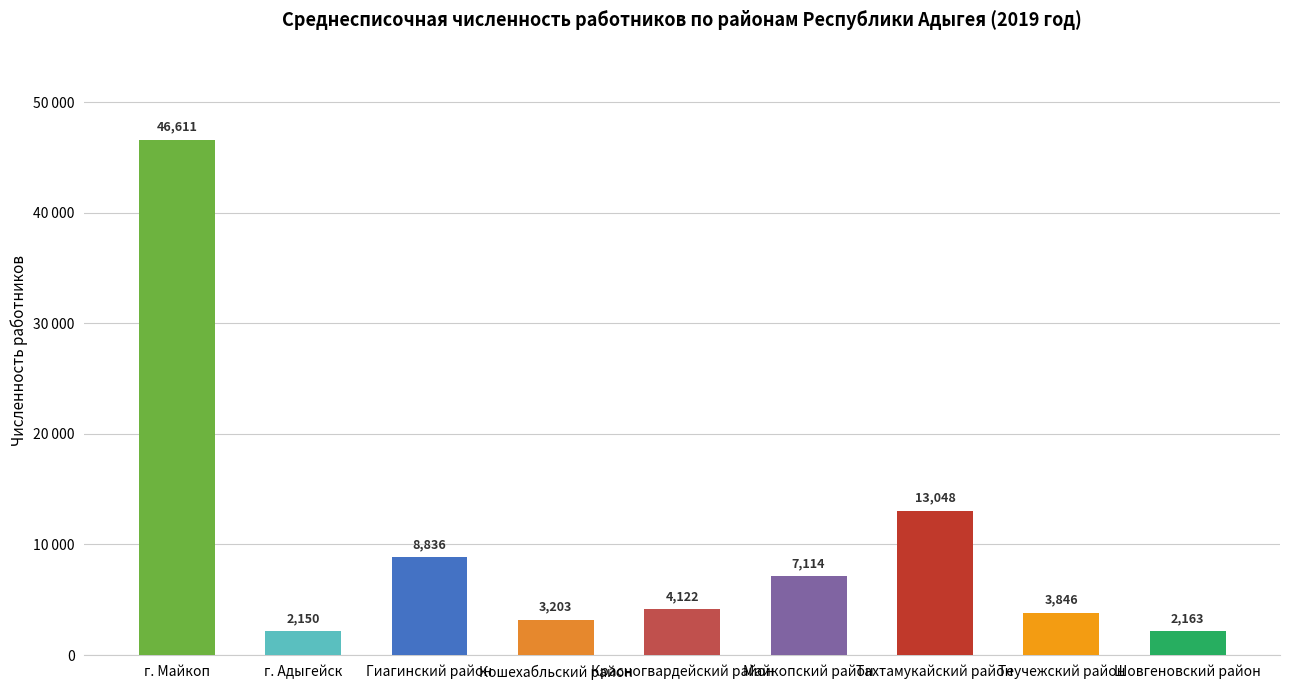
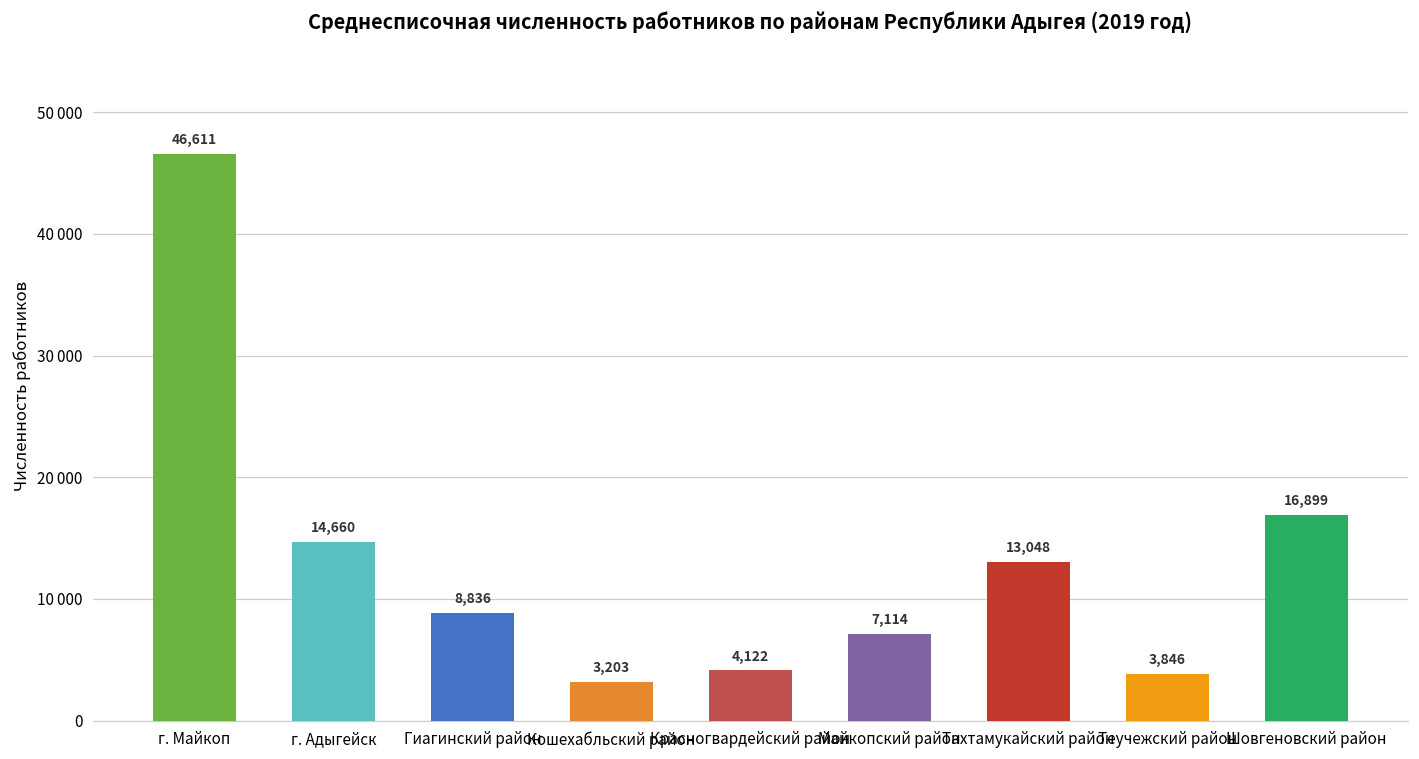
г. Адыгейск: 2,150 -> 14,660
Шовгеновский район: 2,163 -> 16,899
